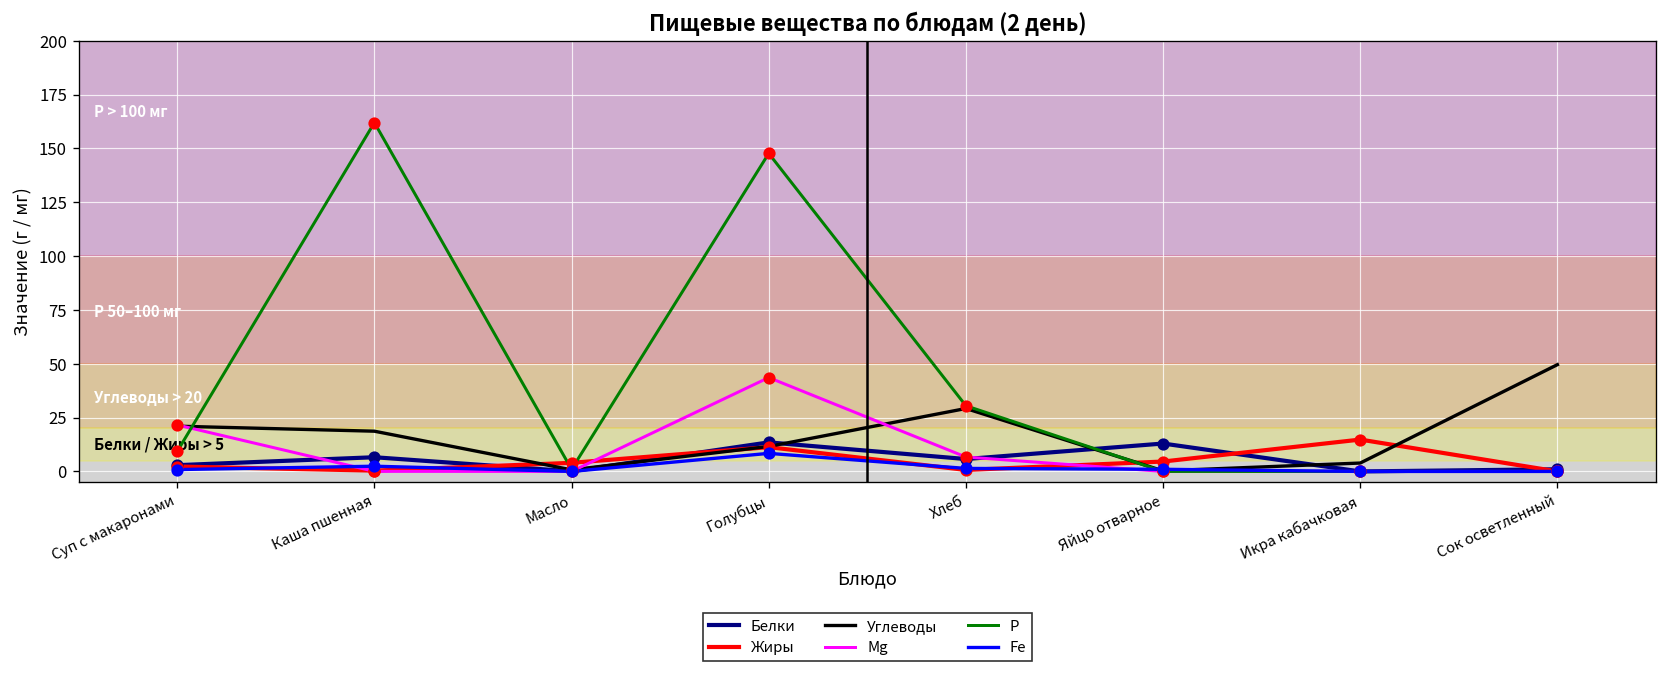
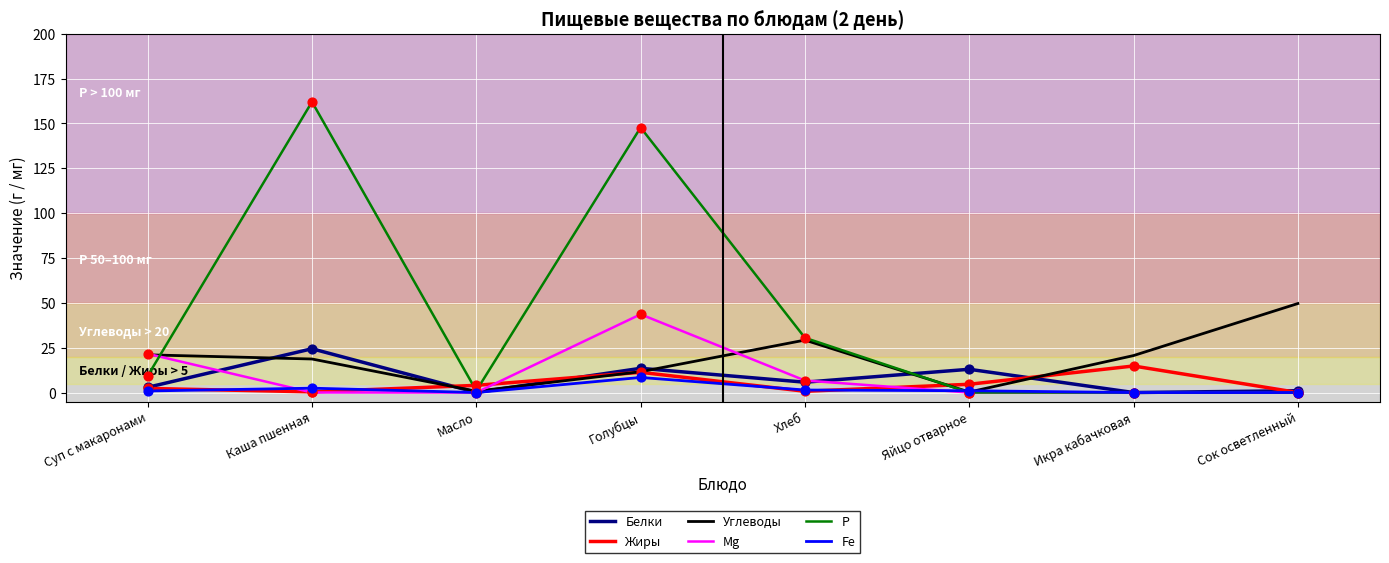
Белки, Каша пшенная: 7 -> 24
Углеводы, Икра кабачковая: 4 -> 21
